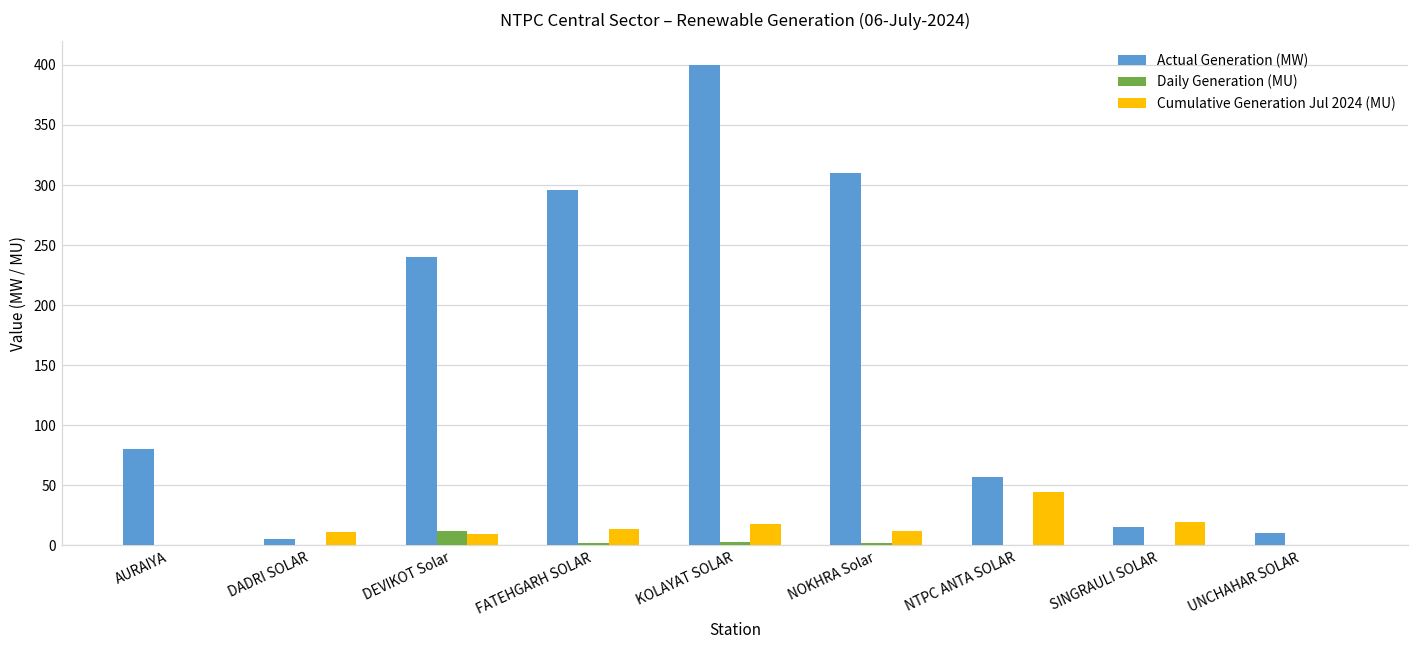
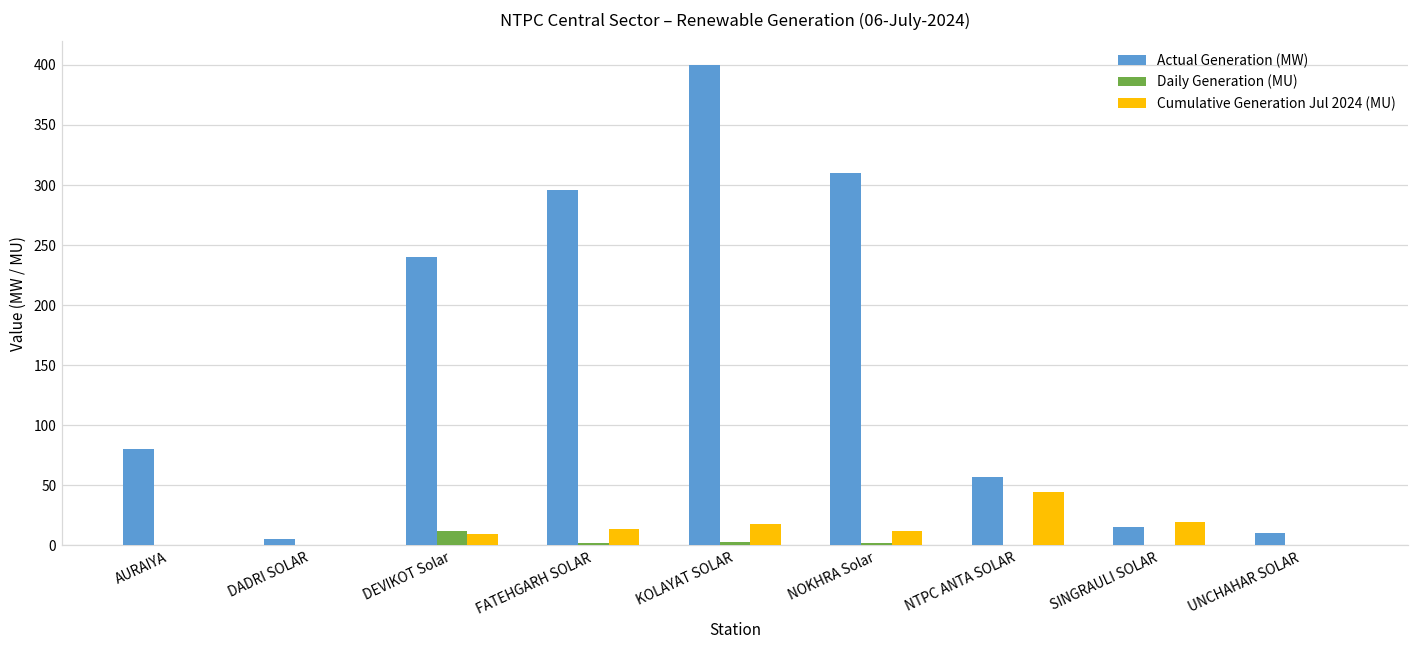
Cumulative Generation Jul 2024 (MU), DADRI SOLAR: 11 -> 0
